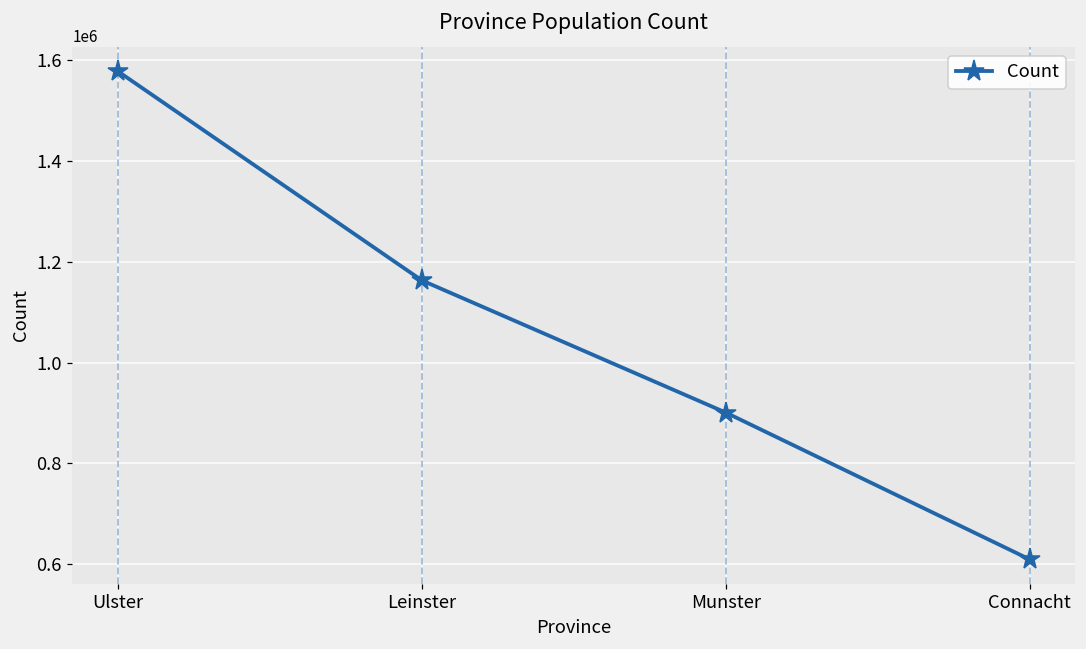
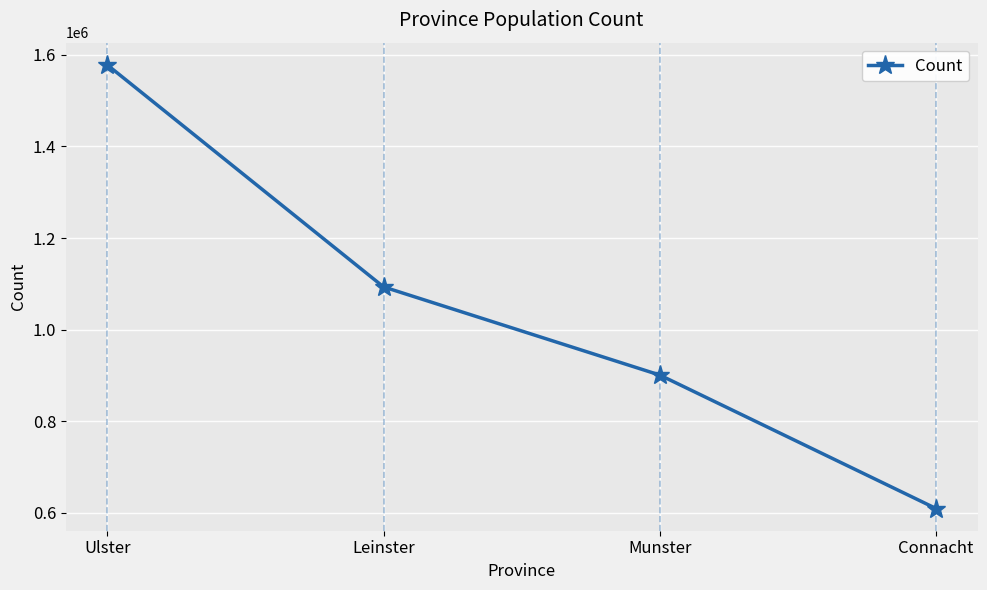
Leinster: 1160000 -> 1090000
